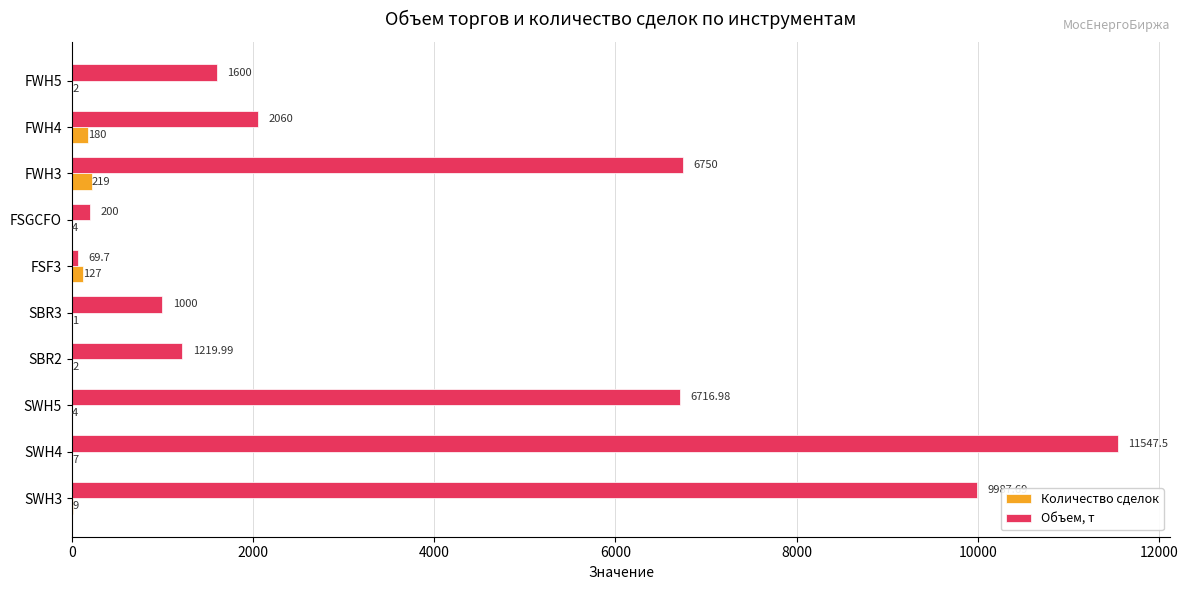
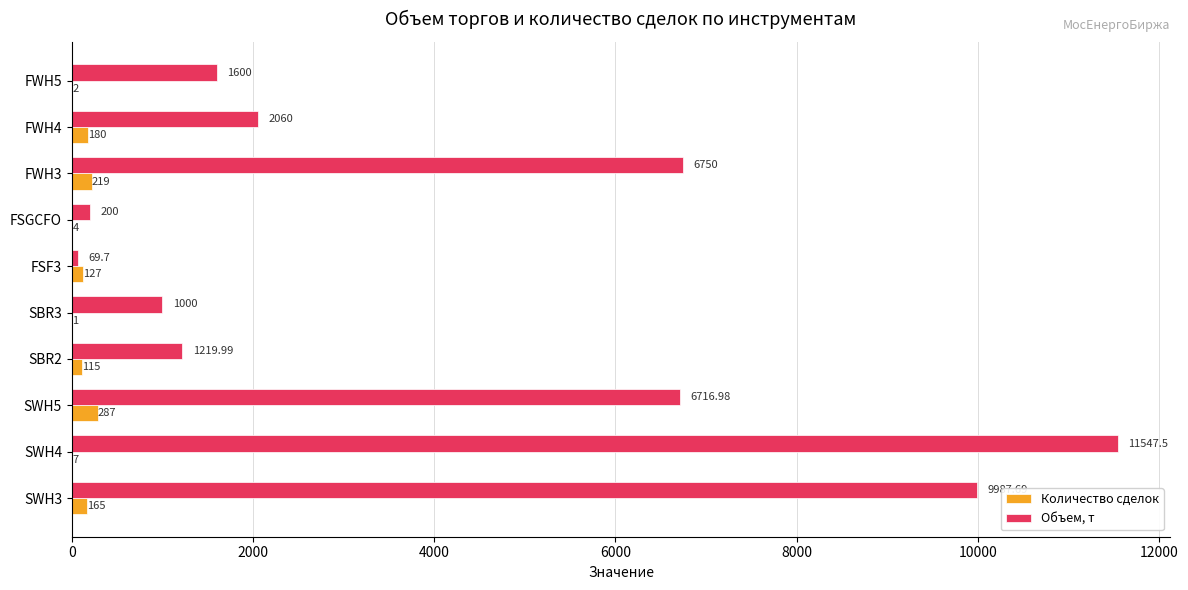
Количество сделок, SBR2: 2 -> 115
Количество сделок, SWH5: 4 -> 287
Количество сделок, SWH3: 9 -> 165
